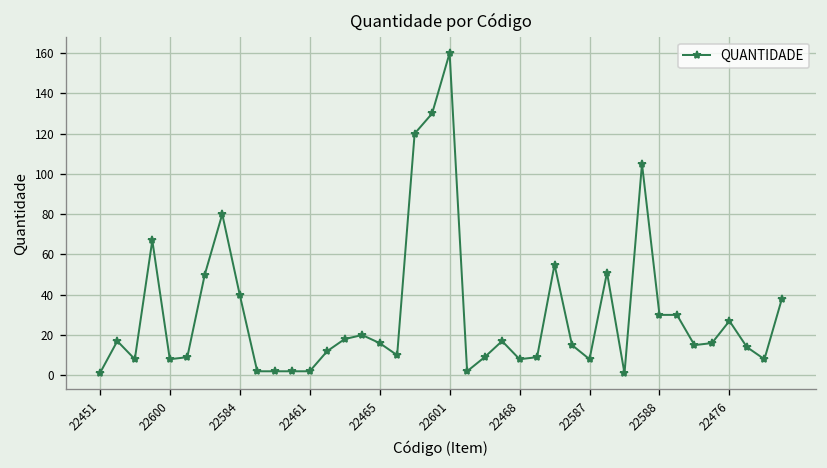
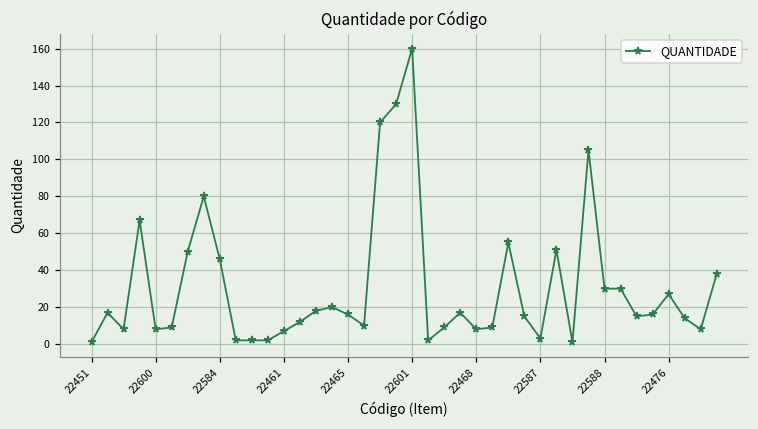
22584: 40 -> 46
22461: 2 -> 7
22587: 8 -> 3
